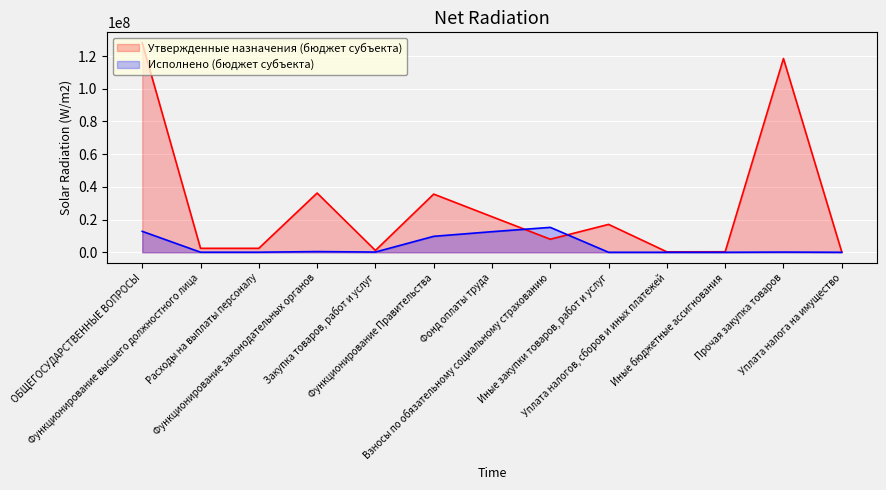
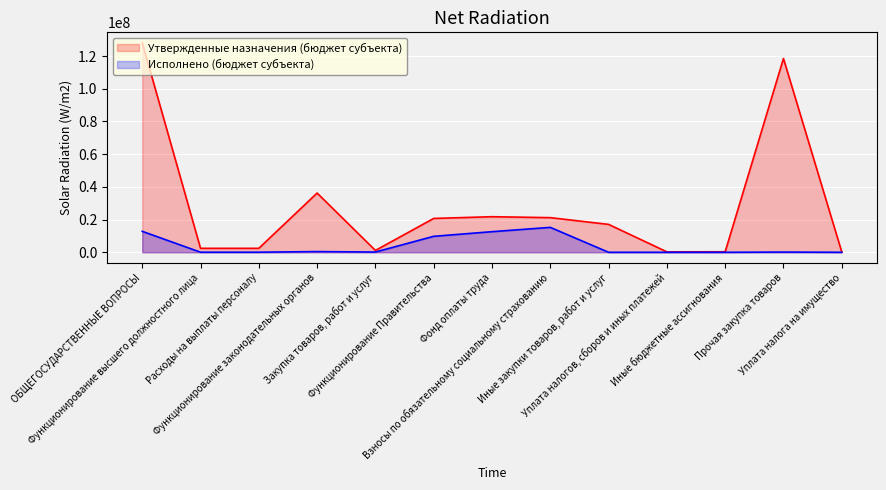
Утвержденные назначения (бюджет субъекта), Функционирование Правительства: 36000000 -> 21000000
Утвержденные назначения (бюджет субъекта), Взносы по обязательному социальному страхованию: 8000000 -> 21000000
